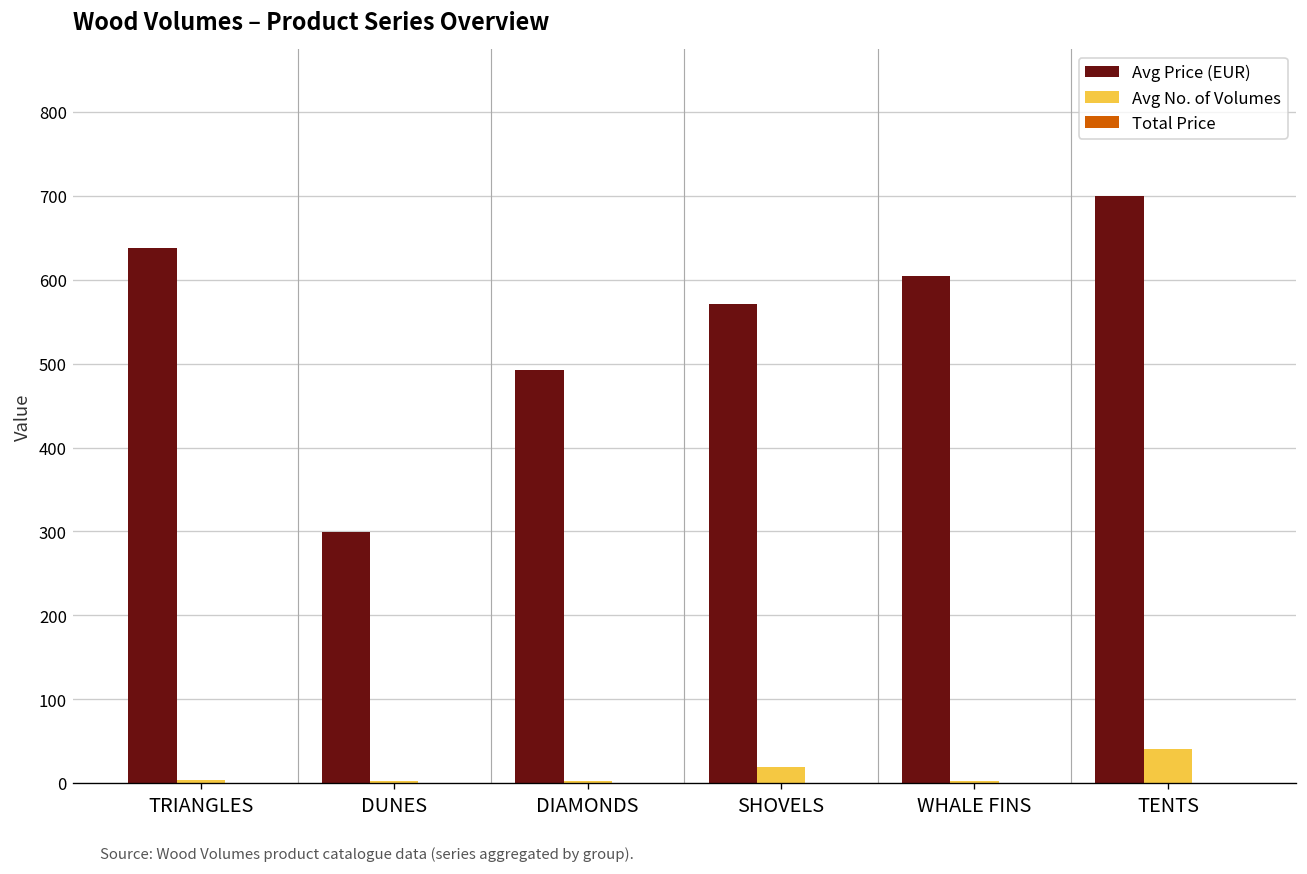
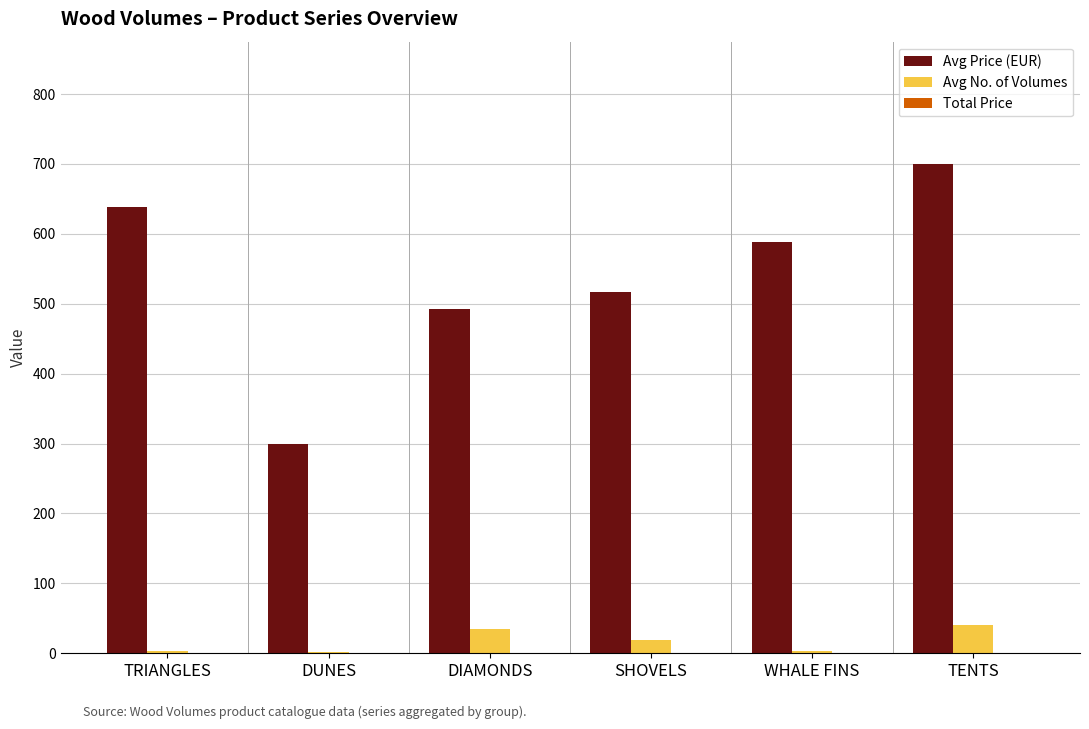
Avg No. of Volumes, DIAMONDS: 0 -> 40
Avg Price (EUR), SHOVELS: 570 -> 520
Avg Price (EUR), WHALE FINS: 610 -> 590
